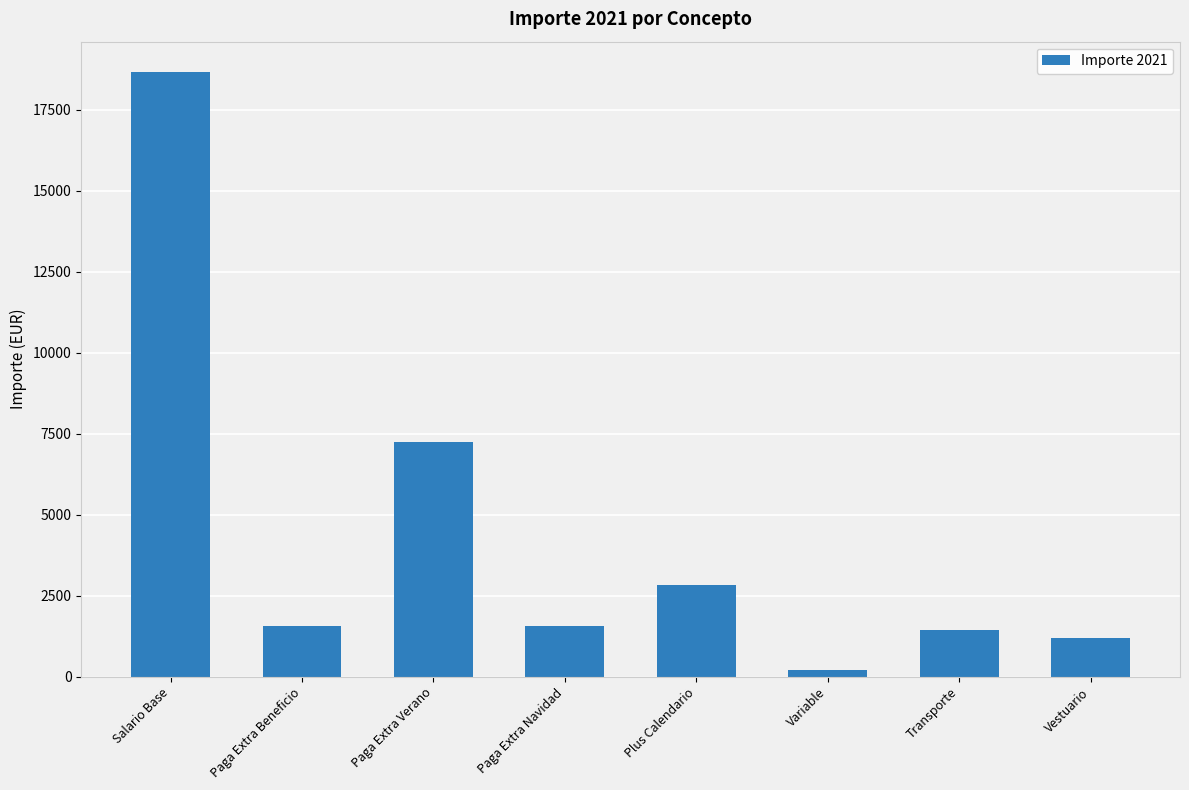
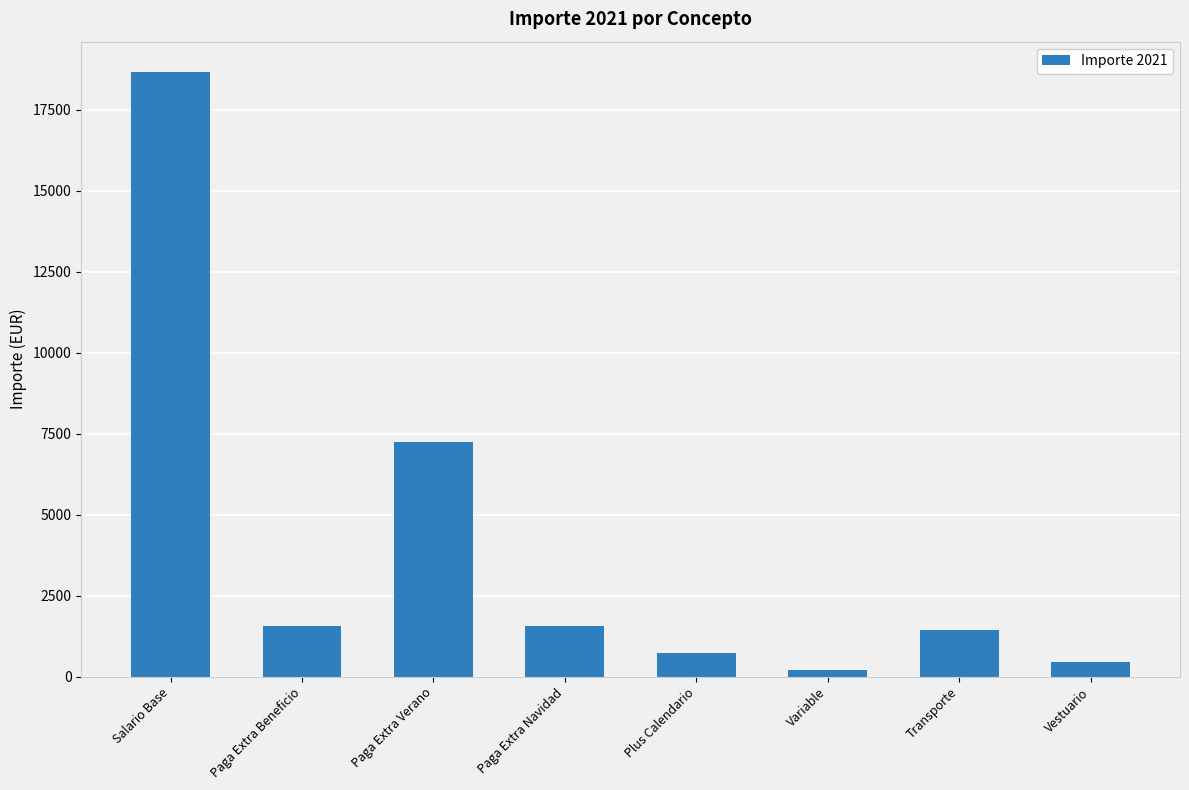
Plus Calendario: 2800 -> 700
Vestuario: 1200 -> 500
